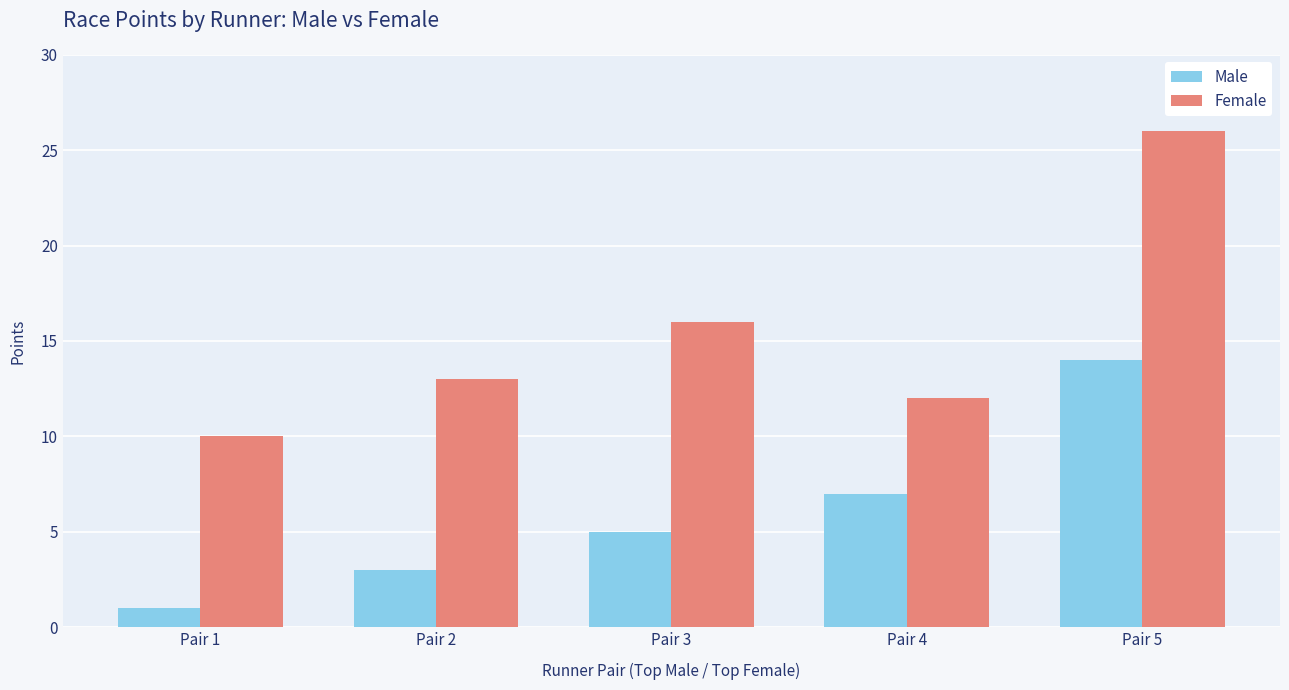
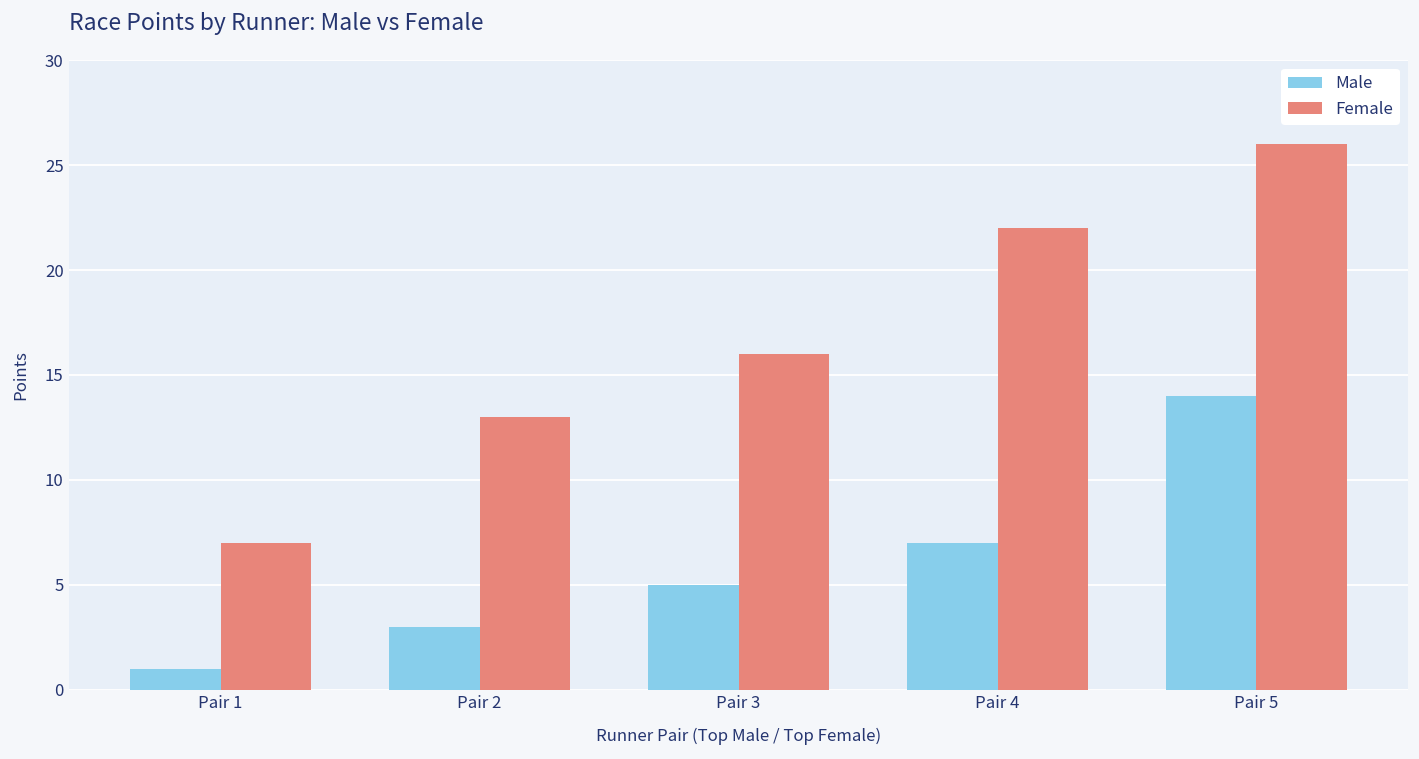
Female, Pair 1: 10 -> 7
Female, Pair 4: 12 -> 22
